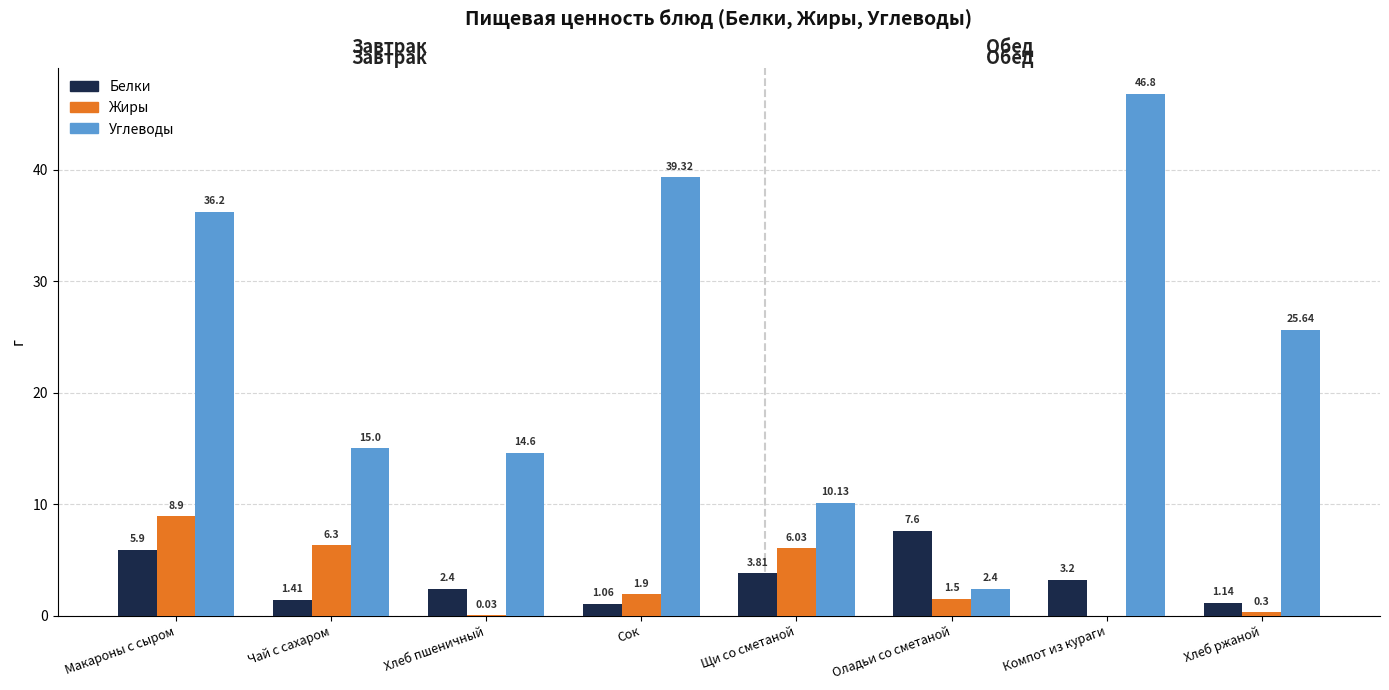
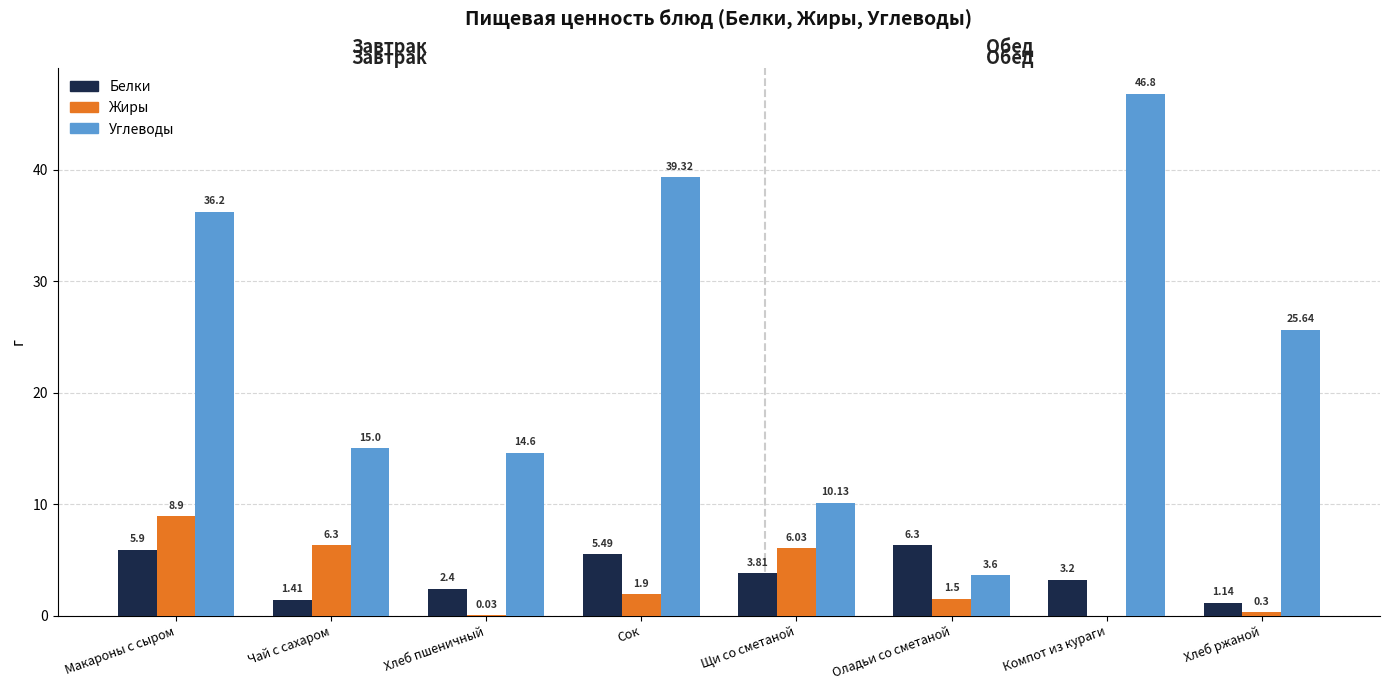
Белки, Сок: 1.06 -> 5.49
Белки, Оладьи со сметаной: 7.6 -> 6.3
Углеводы, Оладьи со сметаной: 2.4 -> 3.6
